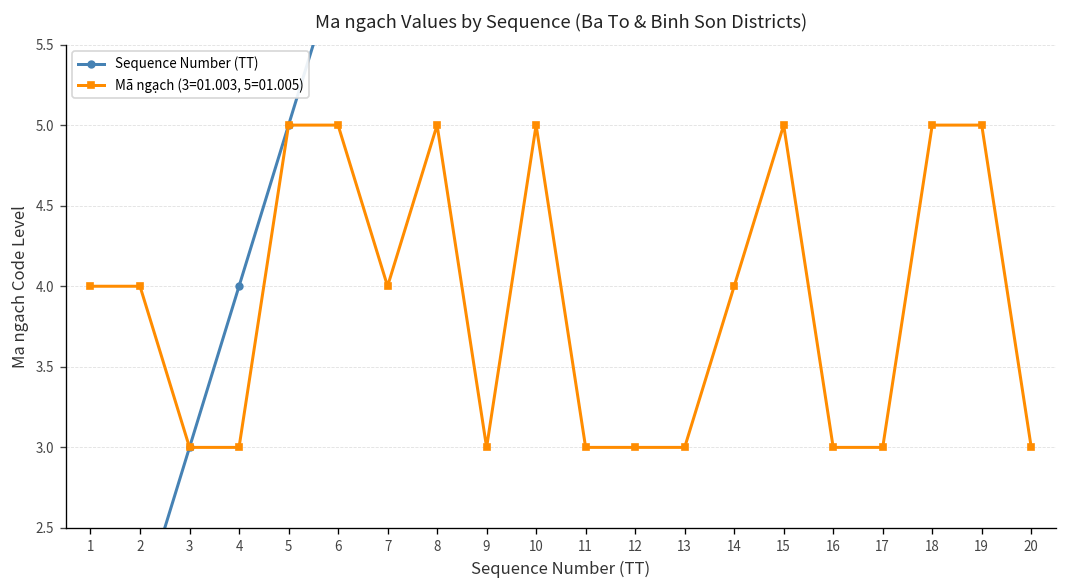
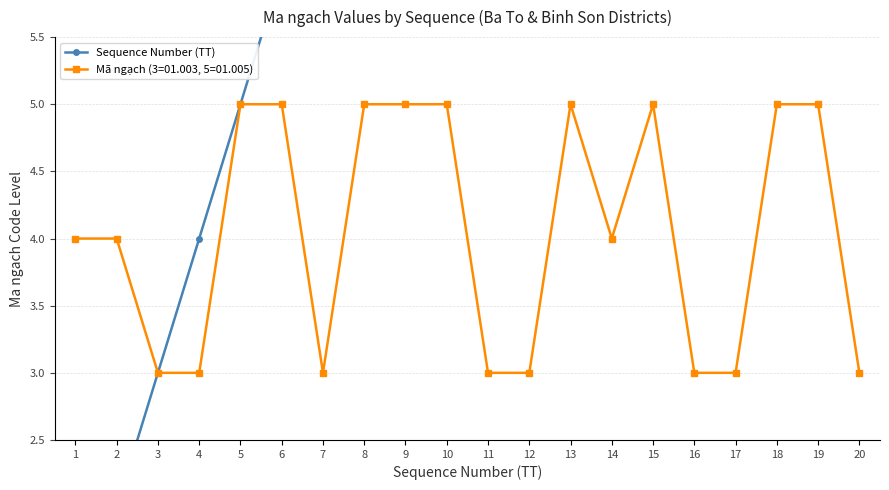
Mã ngạch (3=01.003, 5=01.005), 7: 4 -> 3
Mã ngạch (3=01.003, 5=01.005), 9: 3 -> 5
Mã ngạch (3=01.003, 5=01.005), 13: 3 -> 5
